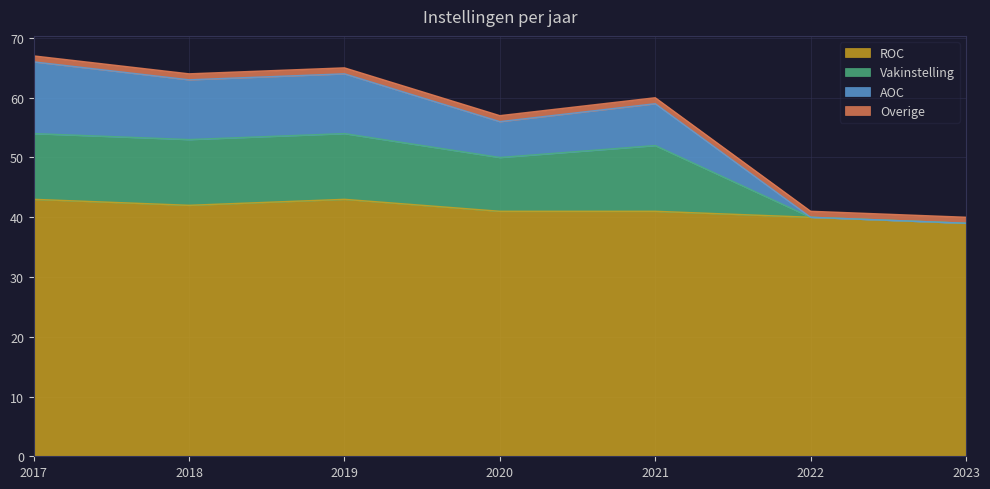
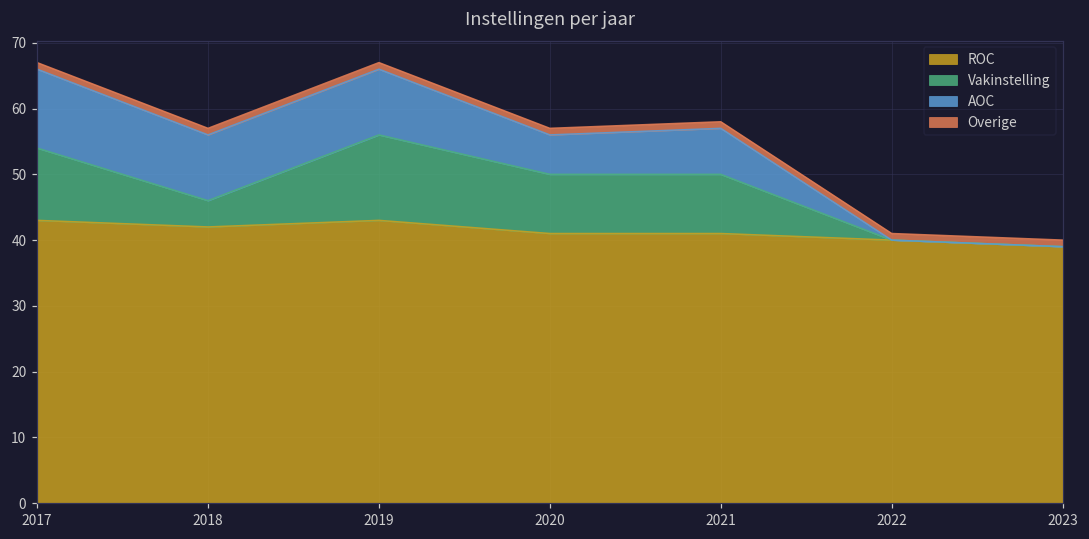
Vakinstelling, 2018: 11 -> 4
Vakinstelling, 2019: 11 -> 13
Vakinstelling, 2021: 11 -> 9
